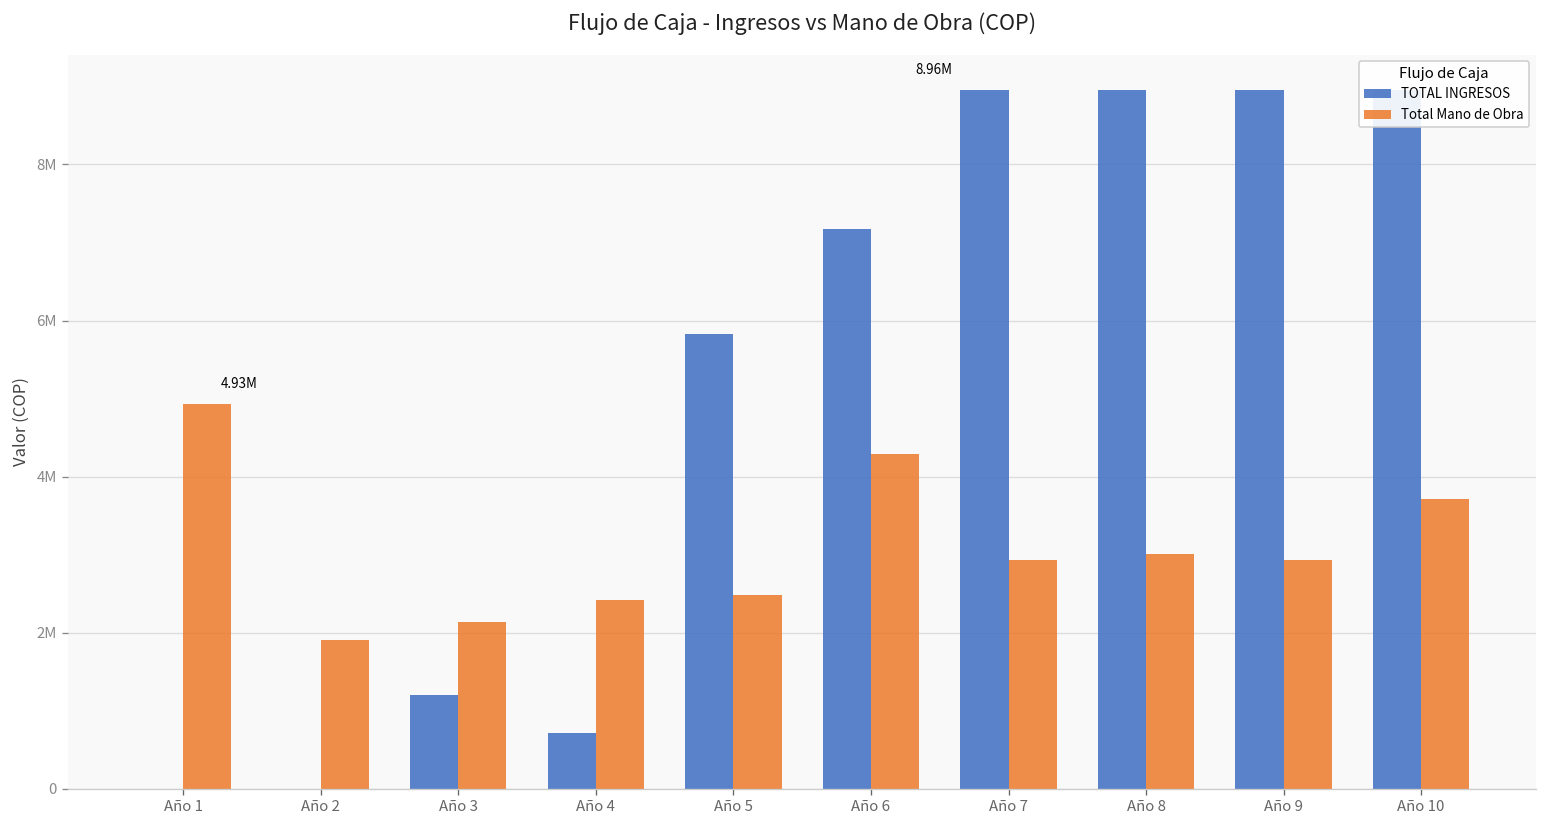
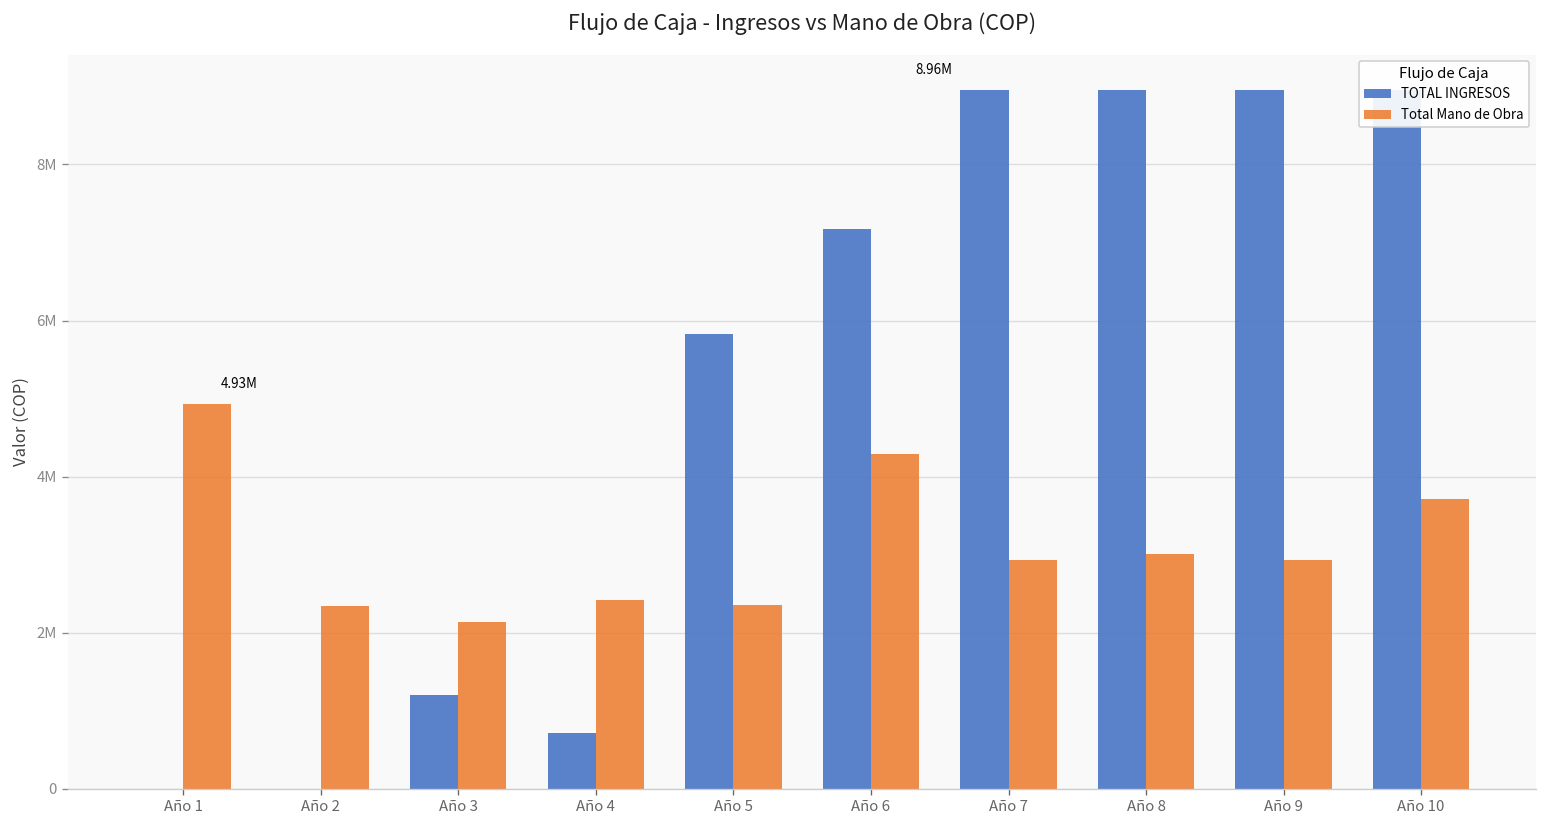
Total Mano de Obra, Año 2: 1900000 -> 2300000
Total Mano de Obra, Año 5: 2500000 -> 2300000
